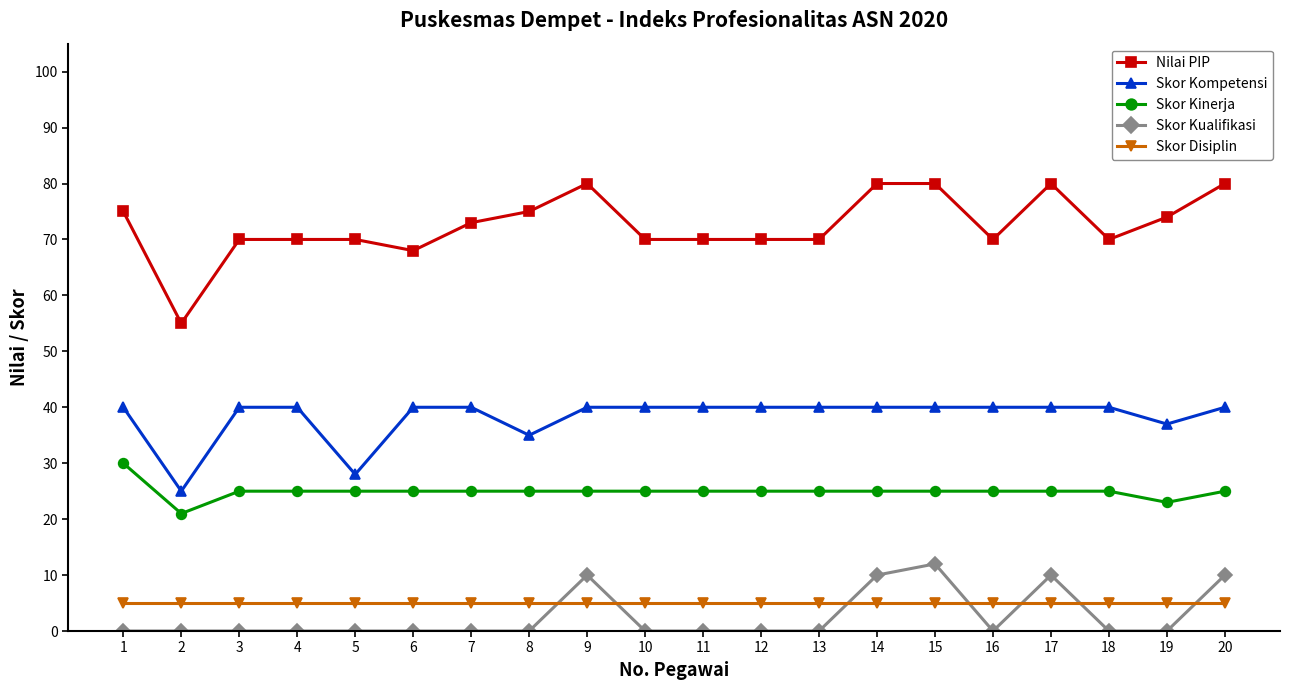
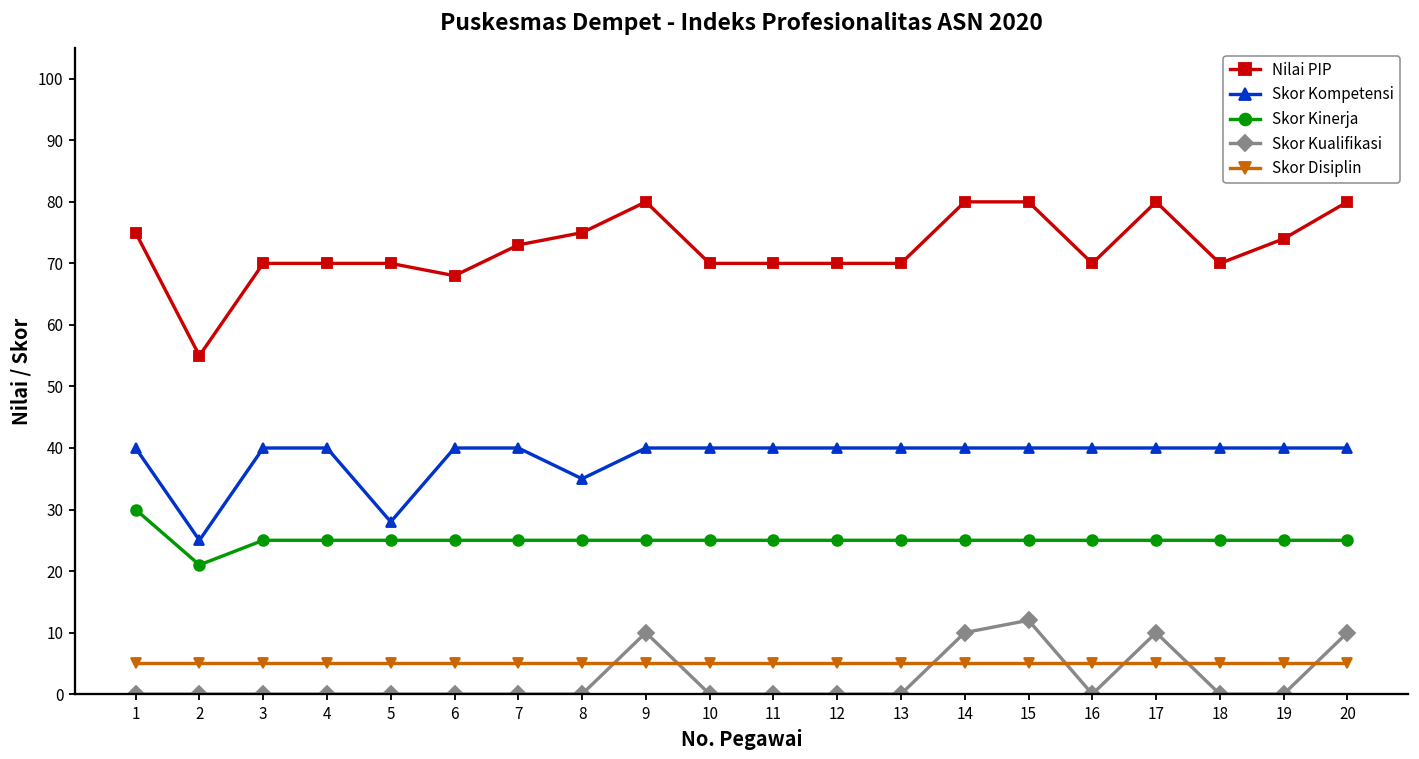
Skor Kompetensi, 19: 37 -> 40
Skor Kinerja, 19: 23 -> 25
